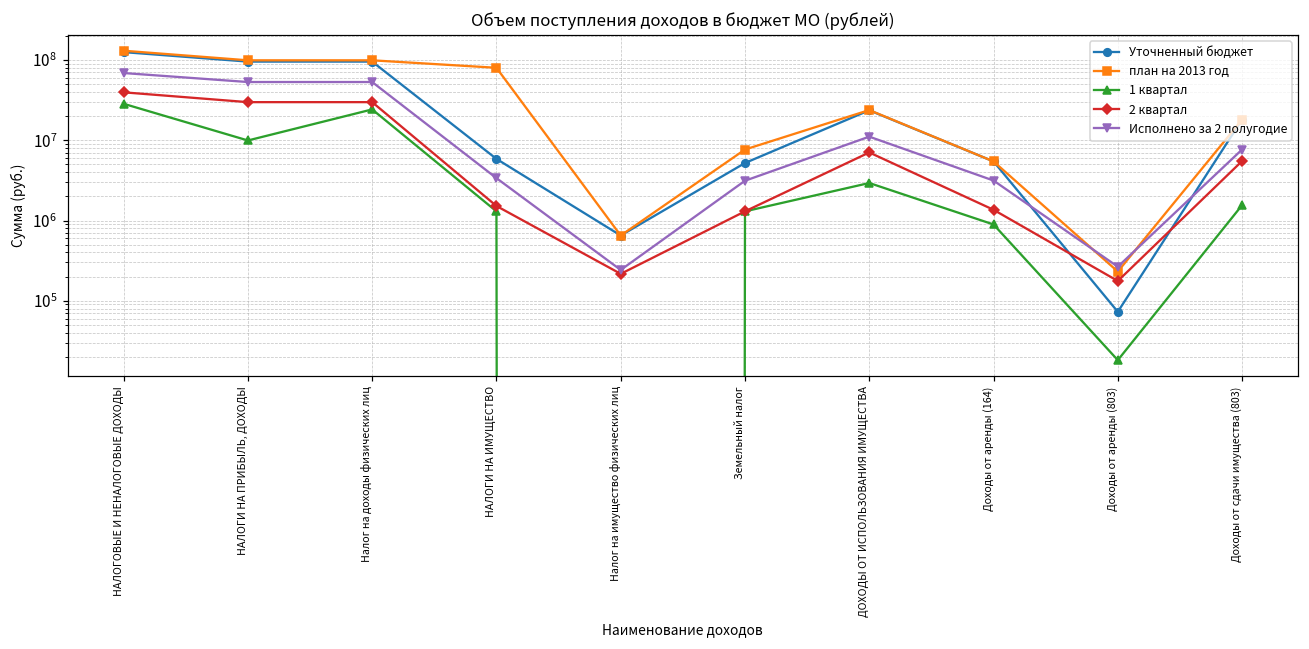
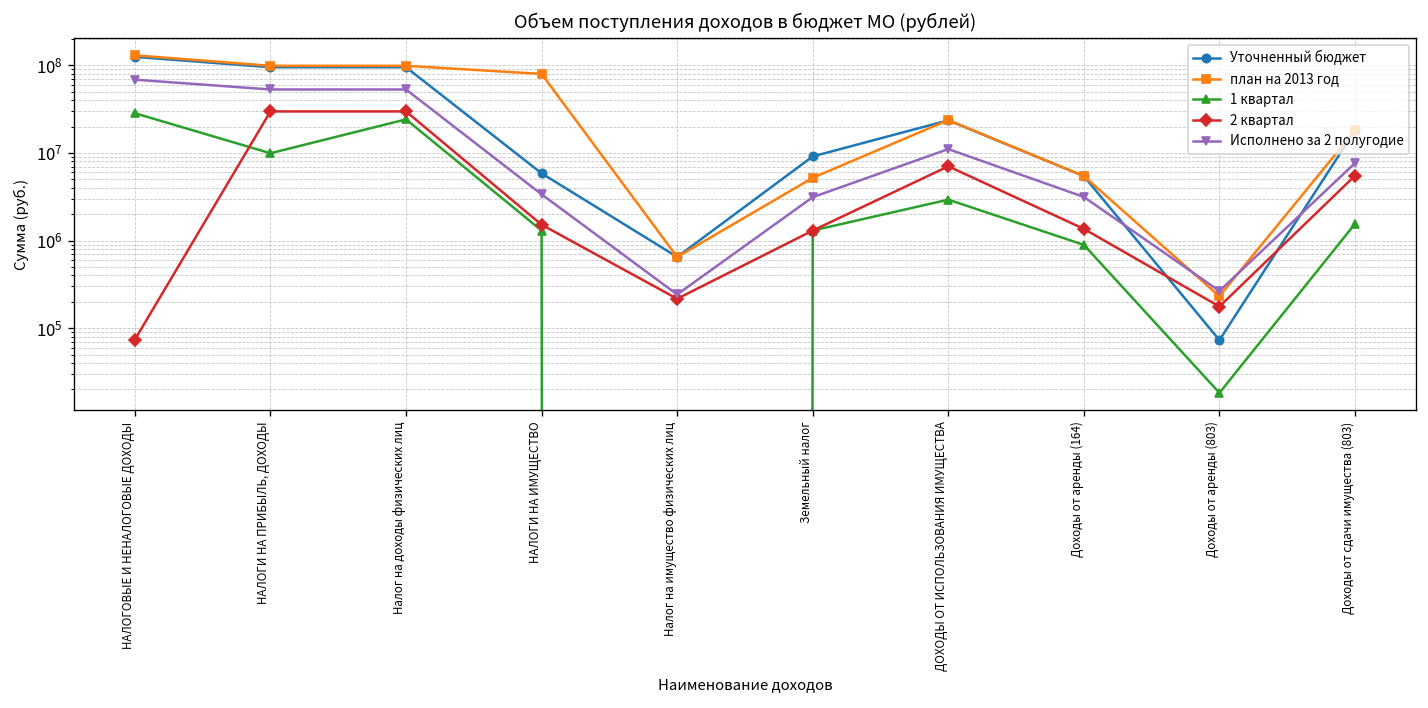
2 квартал, НАЛОГОВЫЕ И НЕНАЛОГОВЫЕ ДОХОДЫ: 40000000 -> 70000
Уточненный бюджет, Земельный налог: 5000000 -> 9000000
план на 2013 год, Земельный налог: 8000000 -> 5000000
